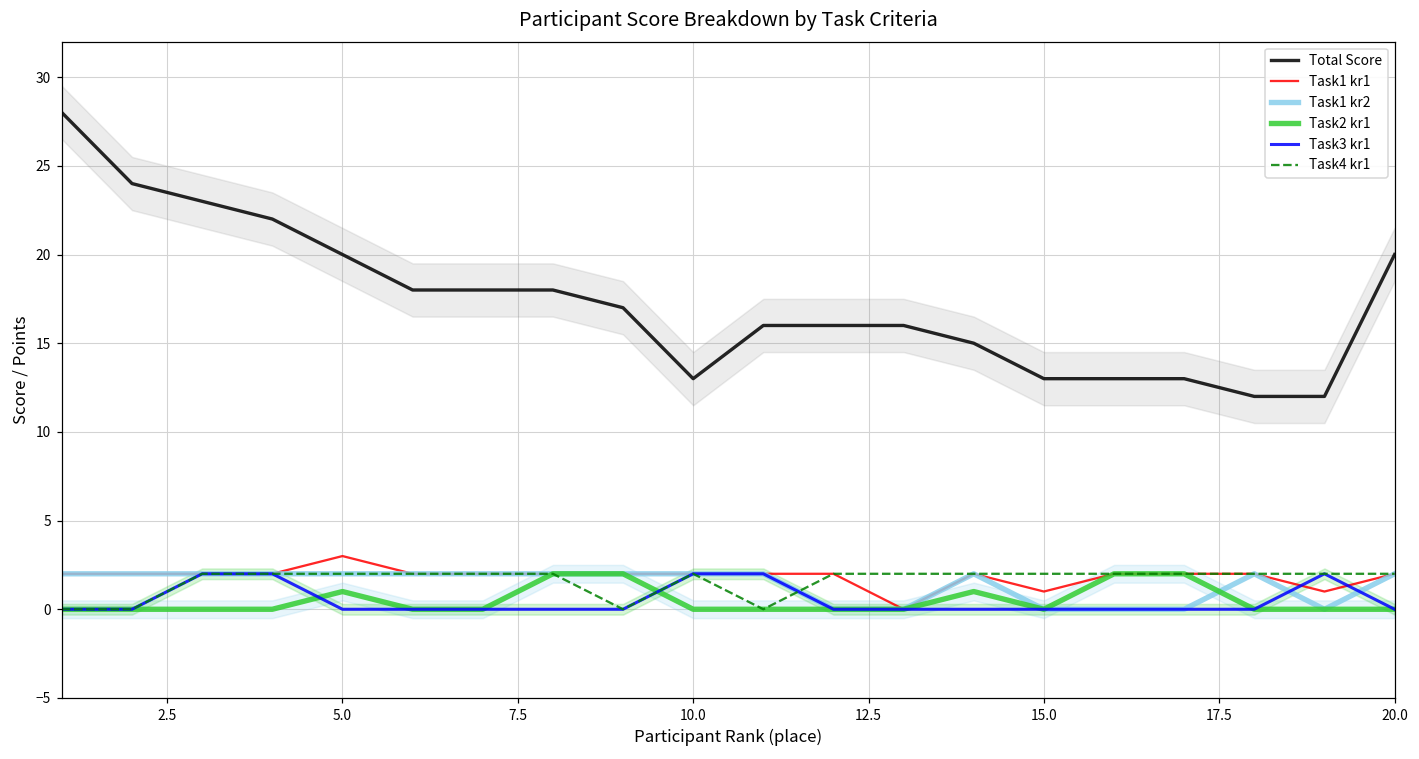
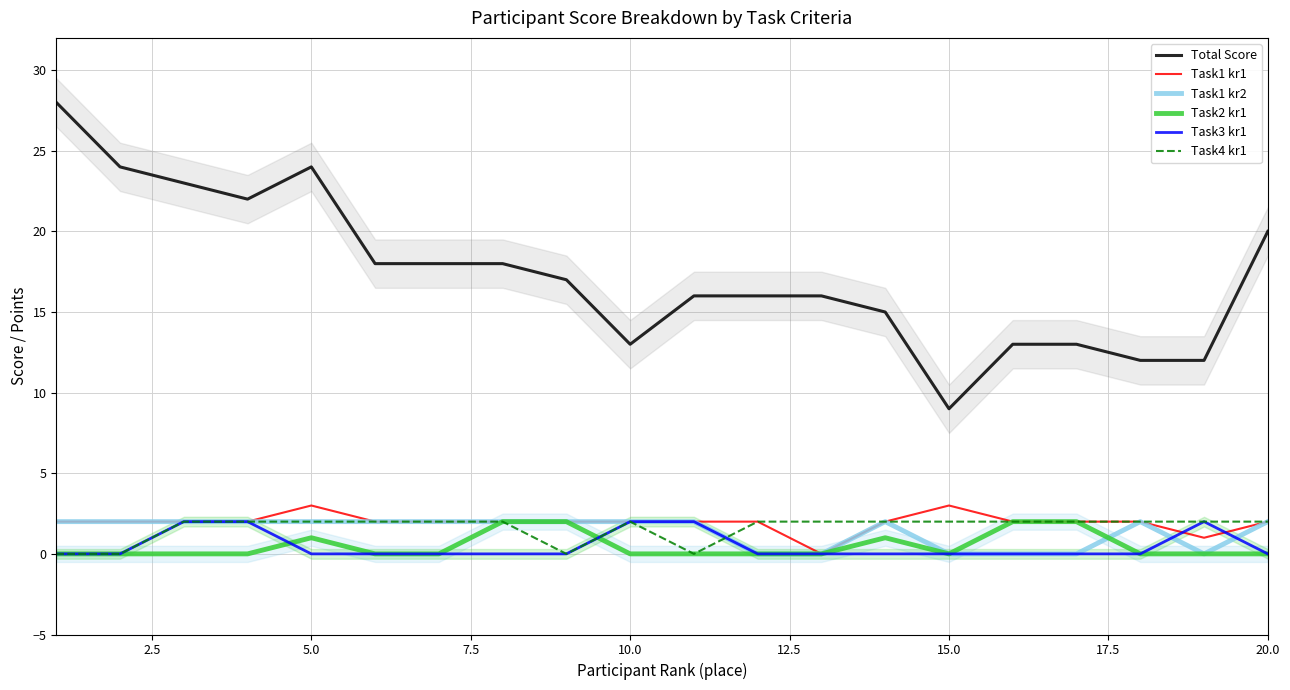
Total Score, 5.0: 20 -> 24
Total Score, 15.0: 13 -> 9
Task1 kr1, 15.0: 1 -> 3
